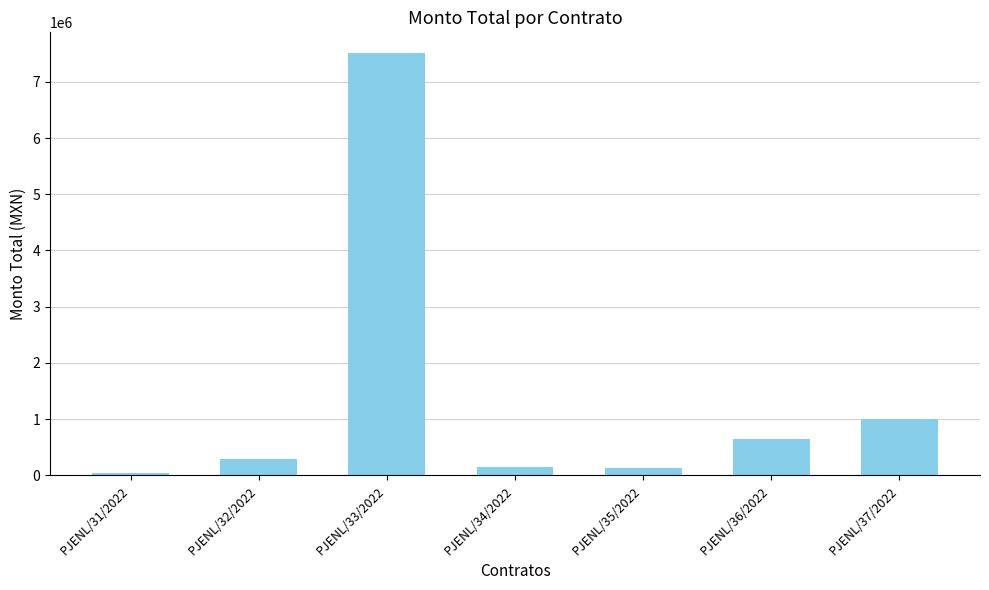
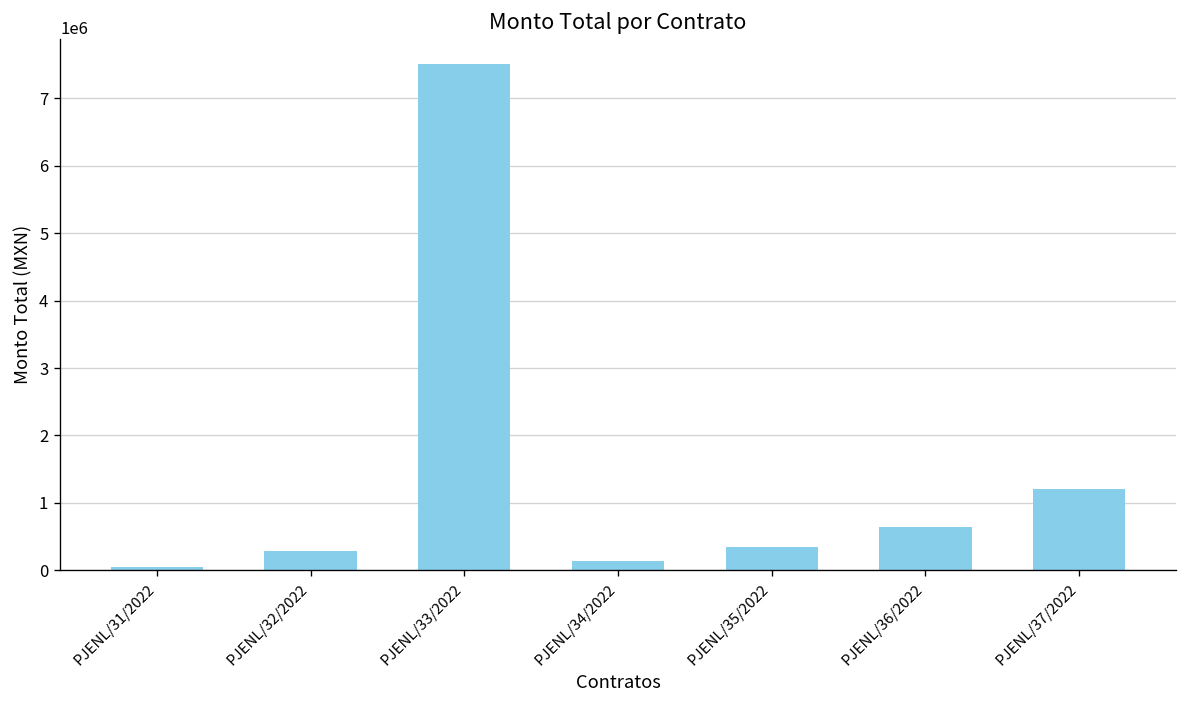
PJENL/35/2022: 100000 -> 300000
PJENL/37/2022: 1000000 -> 1200000
